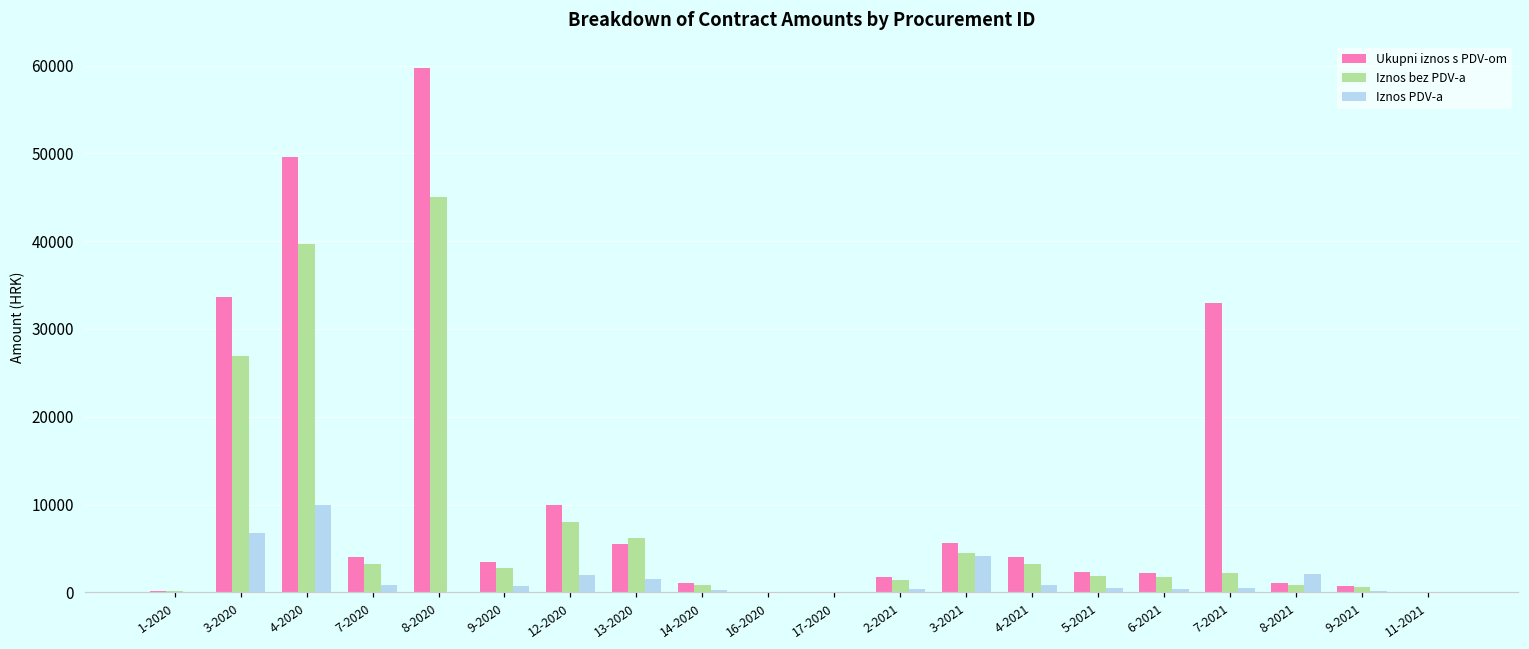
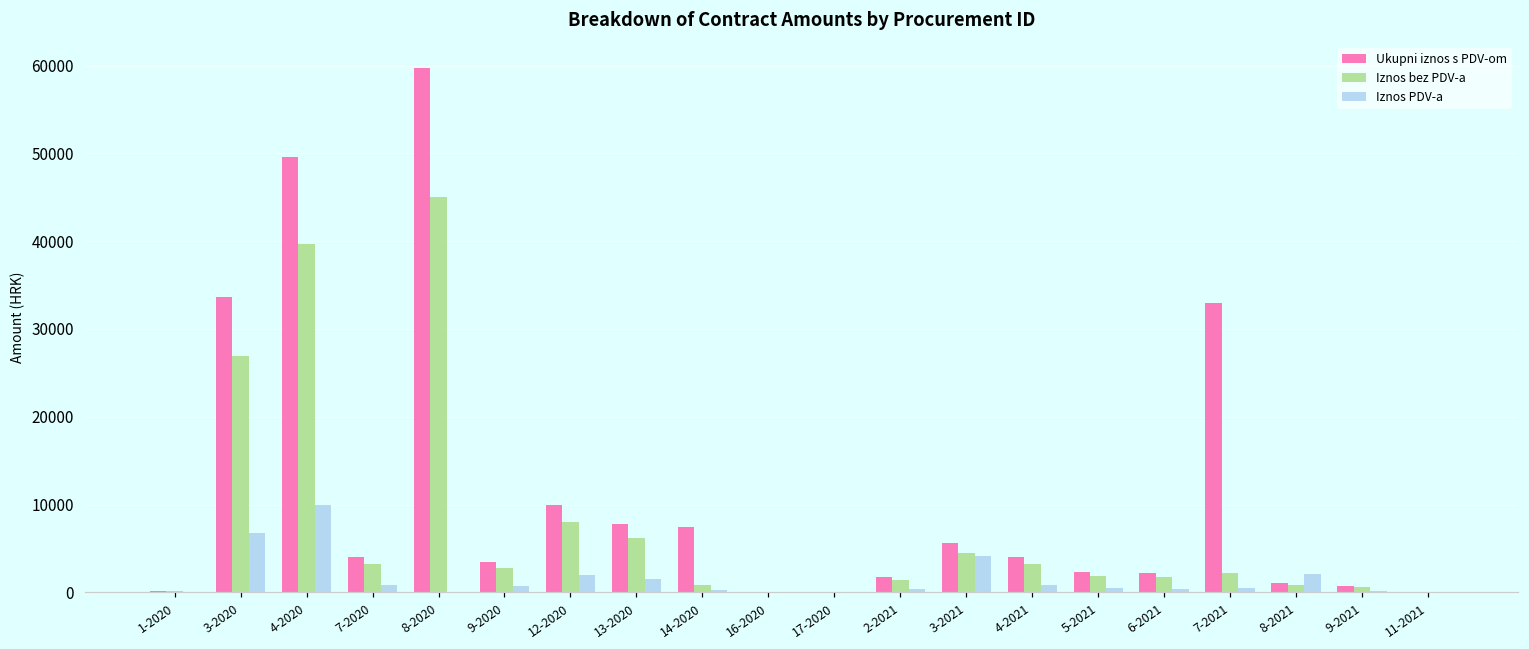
Ukupni iznos s PDV-om, 13-2020: 6000 -> 8000
Ukupni iznos s PDV-om, 14-2020: 1000 -> 7000
